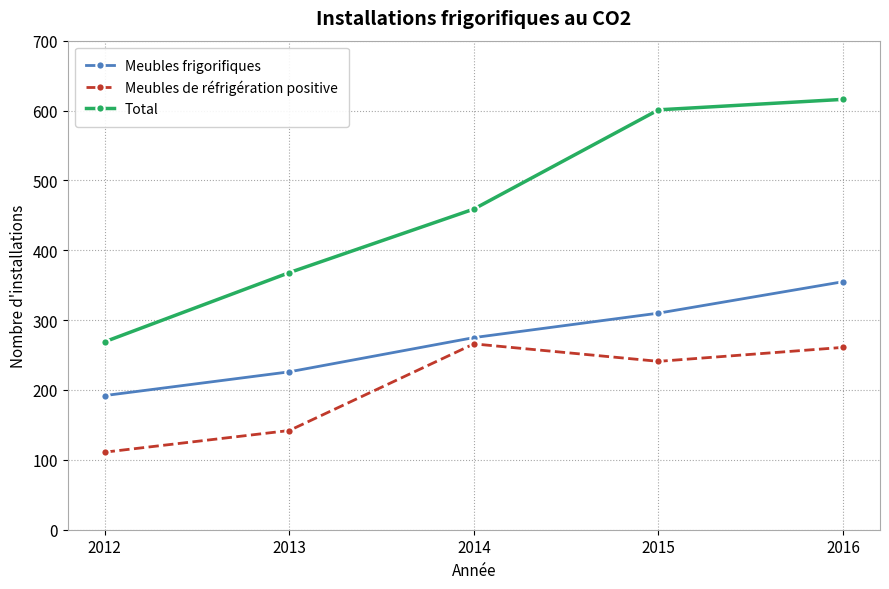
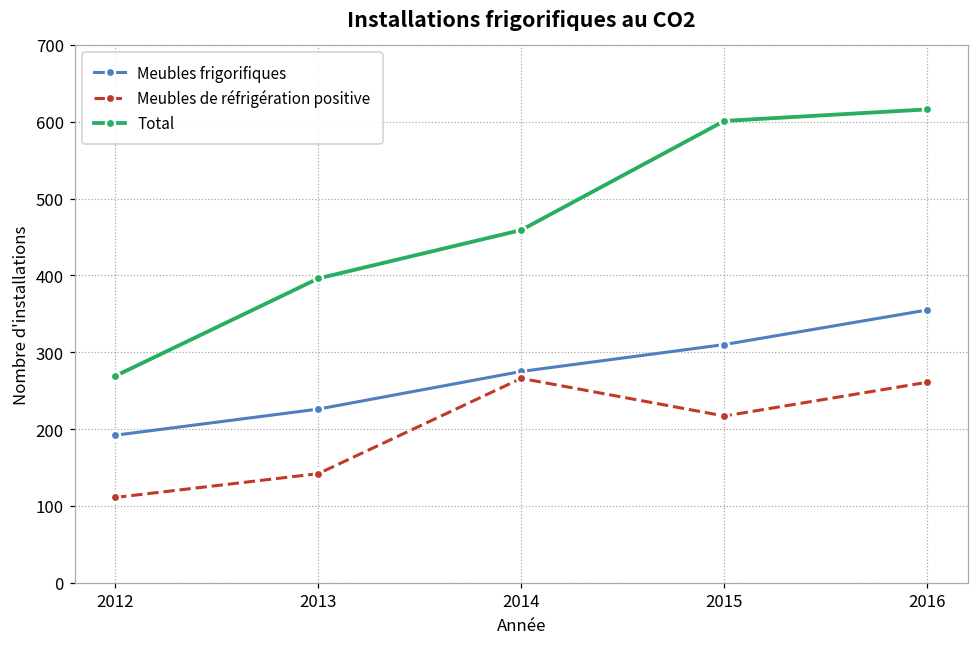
Total, 2013: 370 -> 400
Meubles de réfrigération positive, 2015: 240 -> 220
